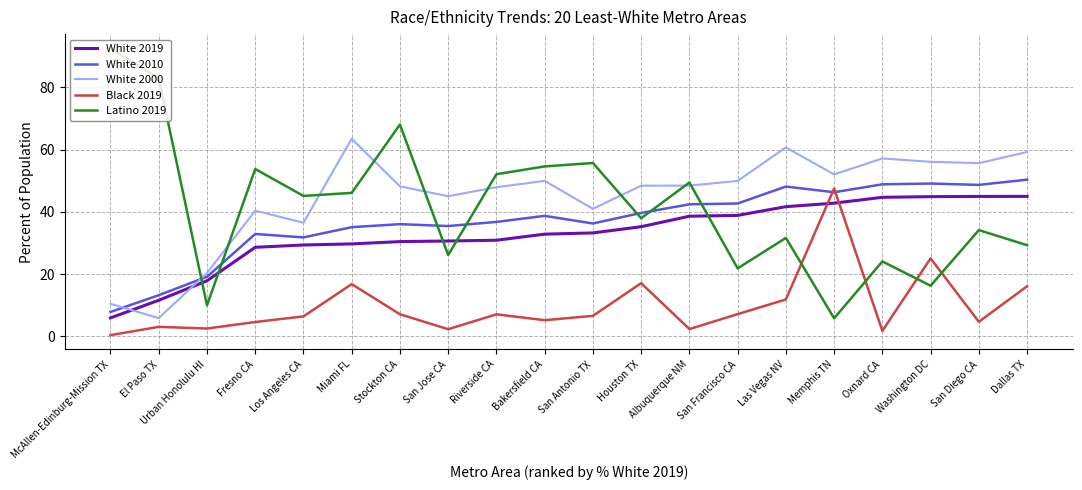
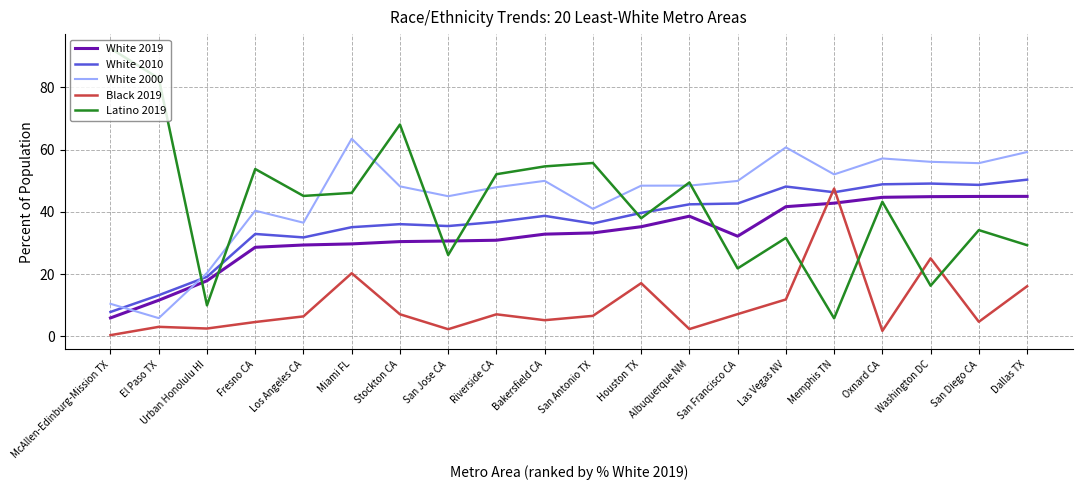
Black 2019, Miami FL: 17 -> 20
White 2019, San Francisco CA: 39 -> 32
Latino 2019, Oxnard CA: 24 -> 43
